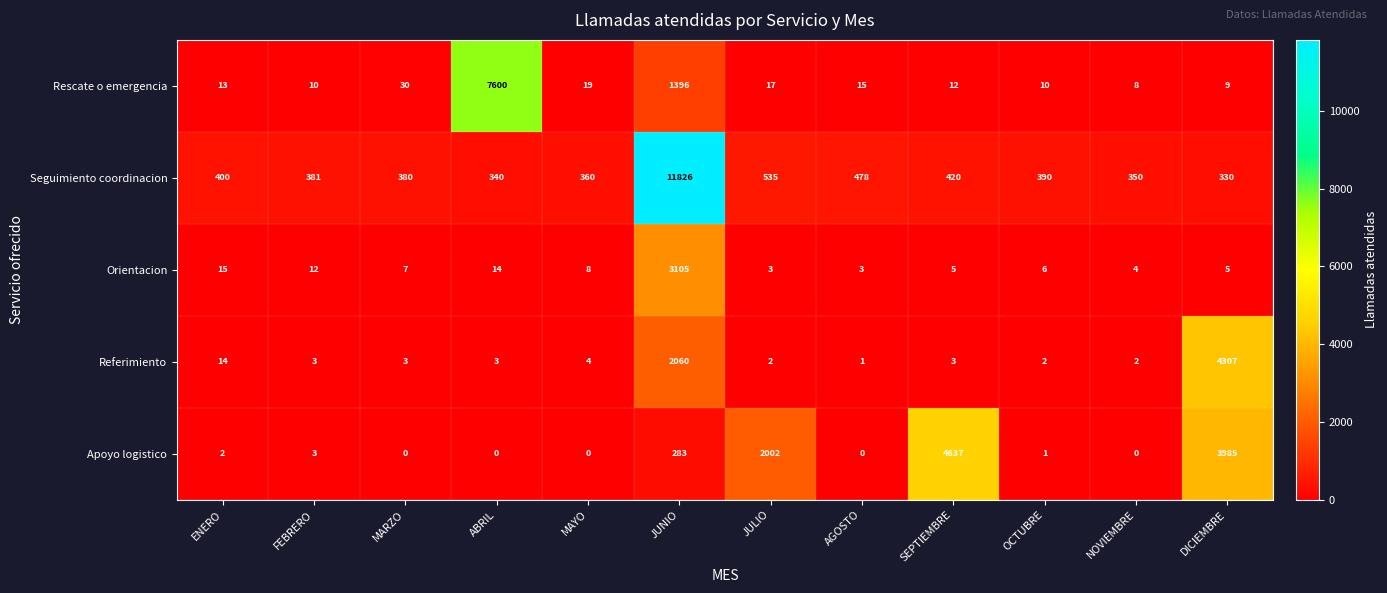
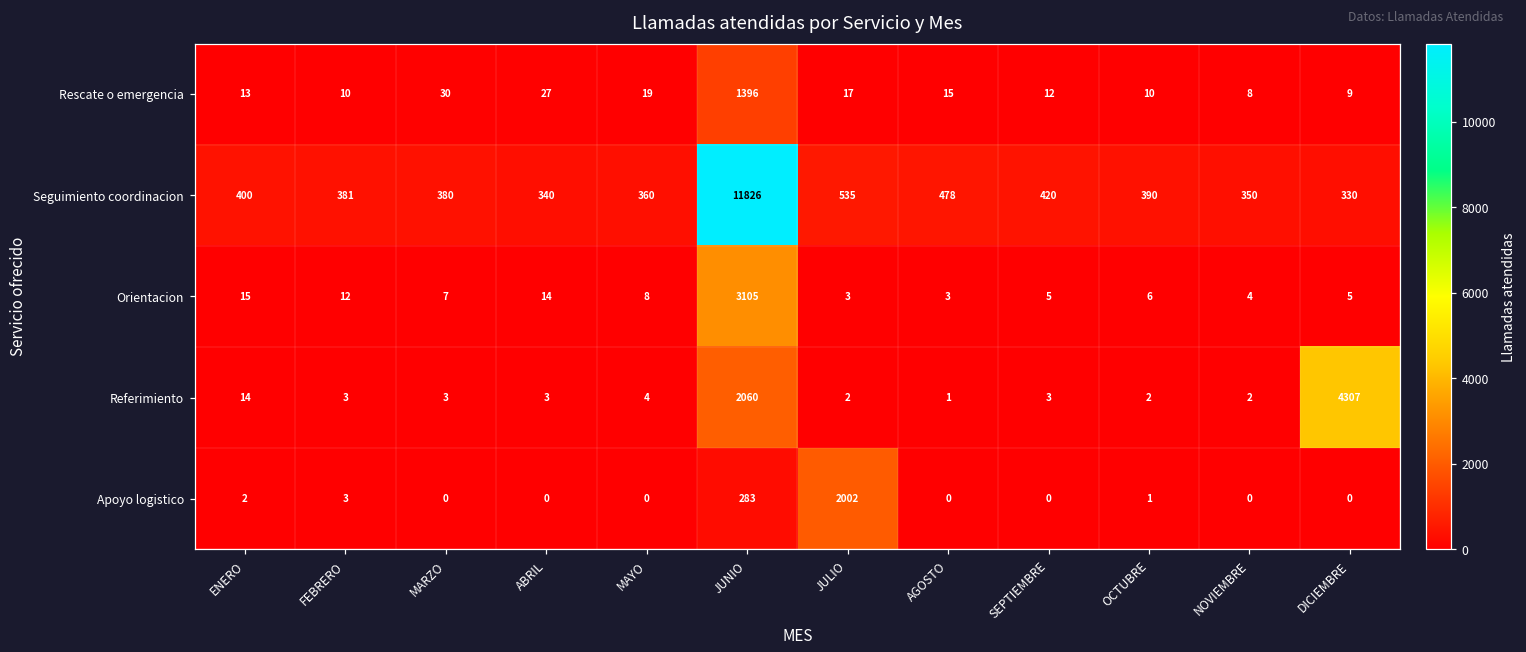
Rescate o emergencia, ABRIL: 7600 -> 27
Apoyo logistico, SEPTIEMBRE: 4637 -> 0
Apoyo logistico, DICIEMBRE: 3985 -> 0
